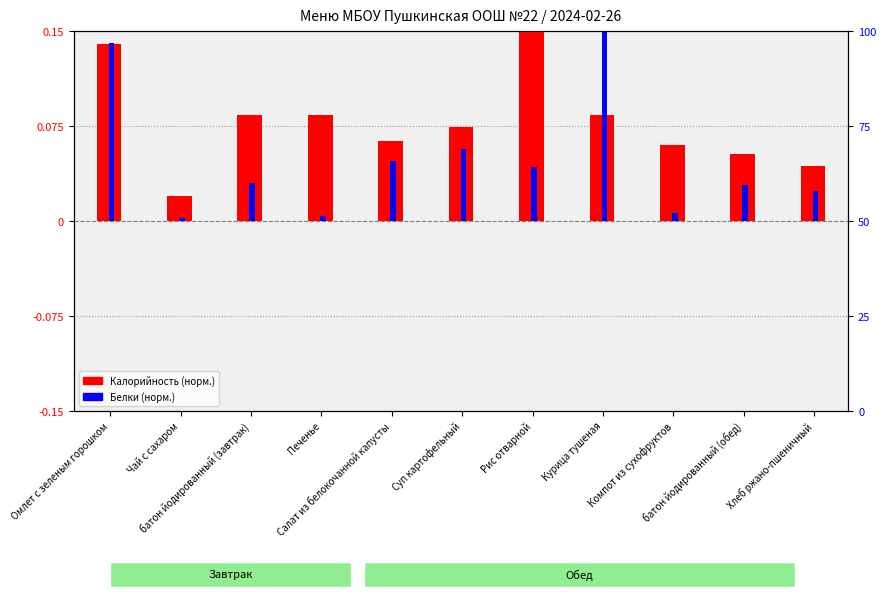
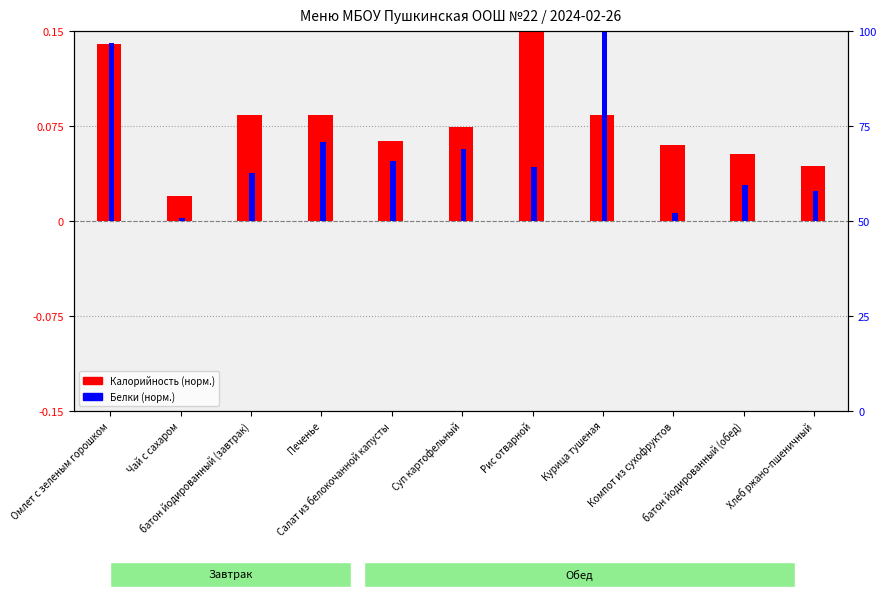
Белки (норм.), батон йодированный (завтрак): 0.030 -> 0.038
Белки (норм.), Печенье: 0.004 -> 0.063
